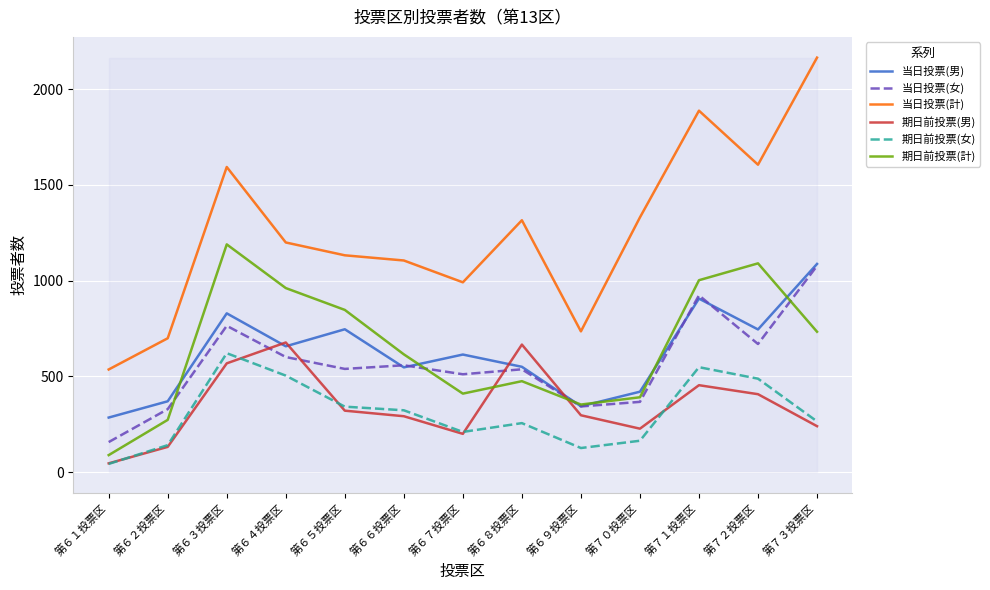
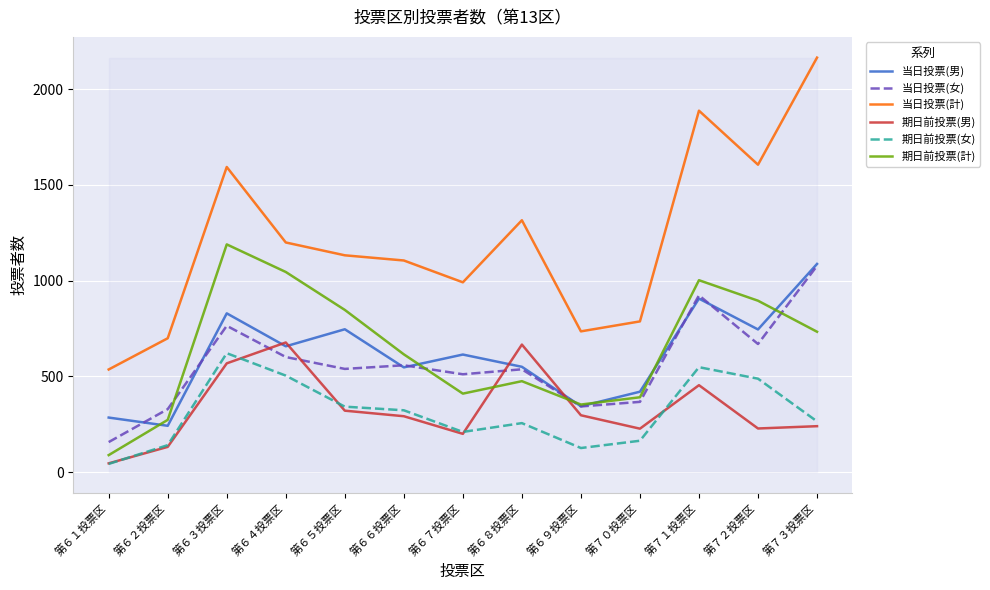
当日投票(男), 第６２投票区: 370 -> 240
期日前投票(計), 第６４投票区: 960 -> 1050
当日投票(計), 第７０投票区: 1330 -> 790
期日前投票(男), 第７２投票区: 410 -> 230
期日前投票(計), 第７２投票区: 1090 -> 900
